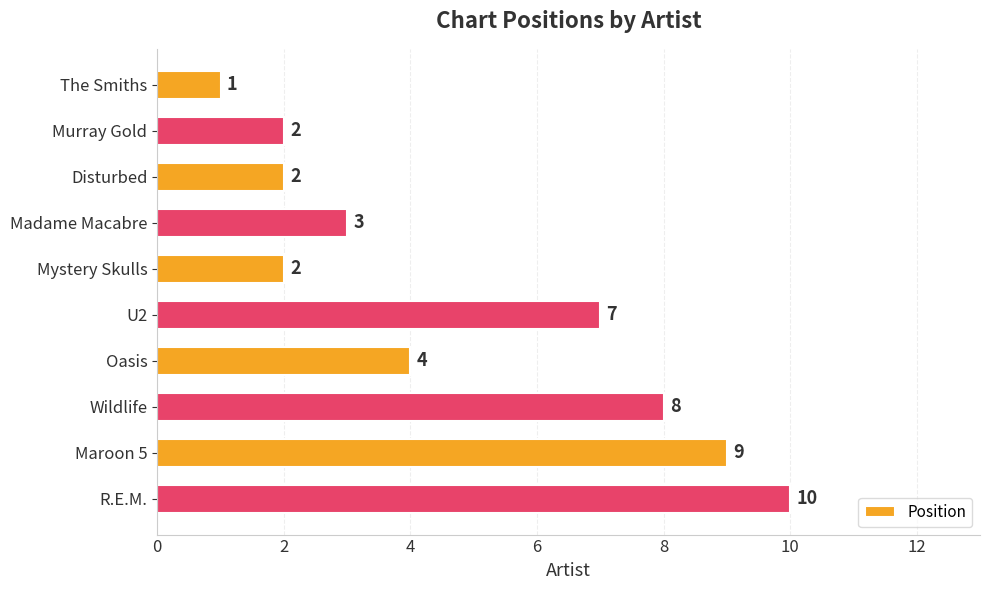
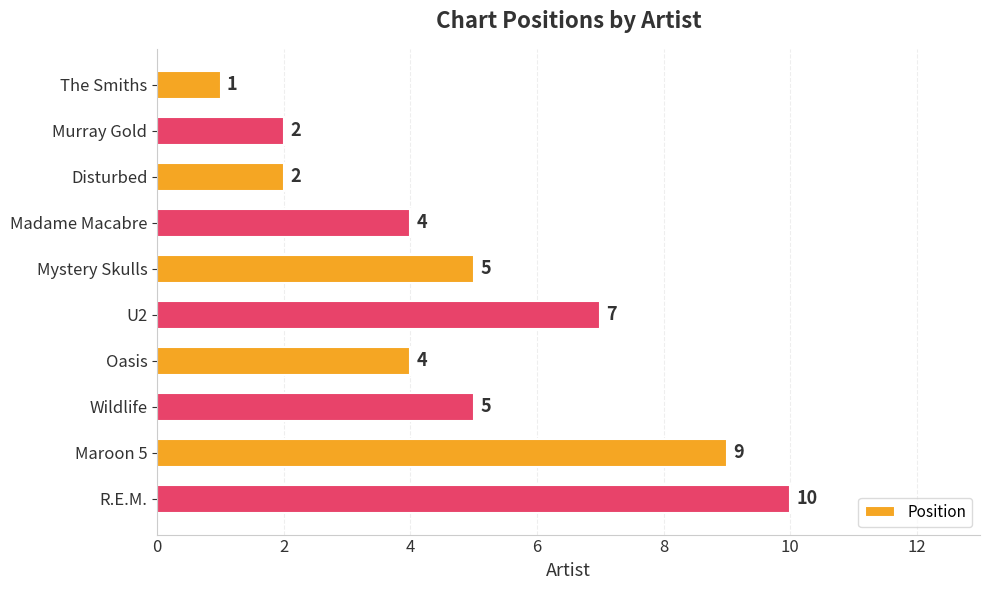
Madame Macabre: 3 -> 4
Mystery Skulls: 2 -> 5
Wildlife: 8 -> 5
